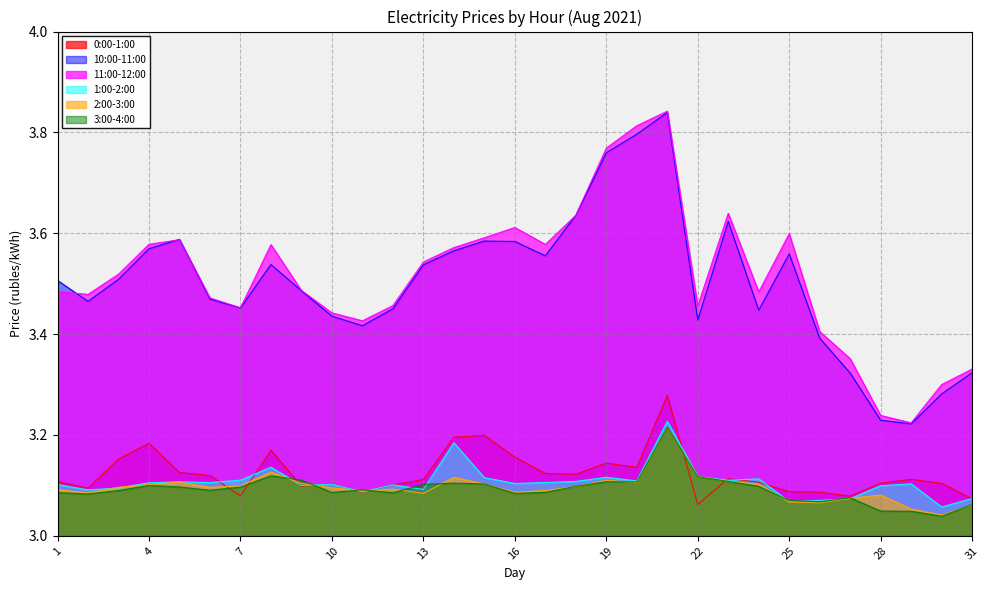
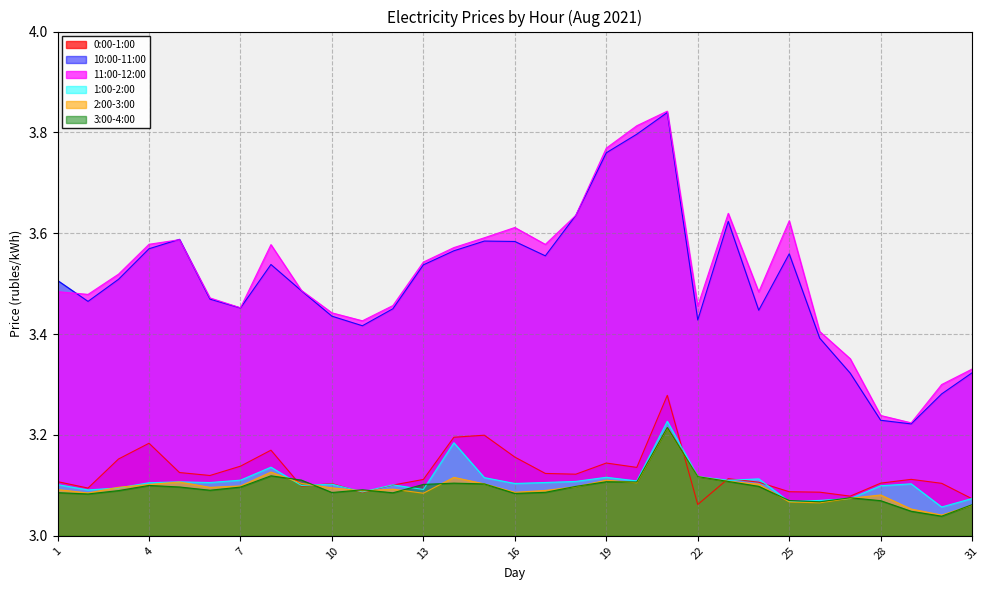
0:00-1:00, 7: 3.08 -> 3.14
11:00-12:00, 25: 3.60 -> 3.62
3:00-4:00, 28: 3.05 -> 3.07
